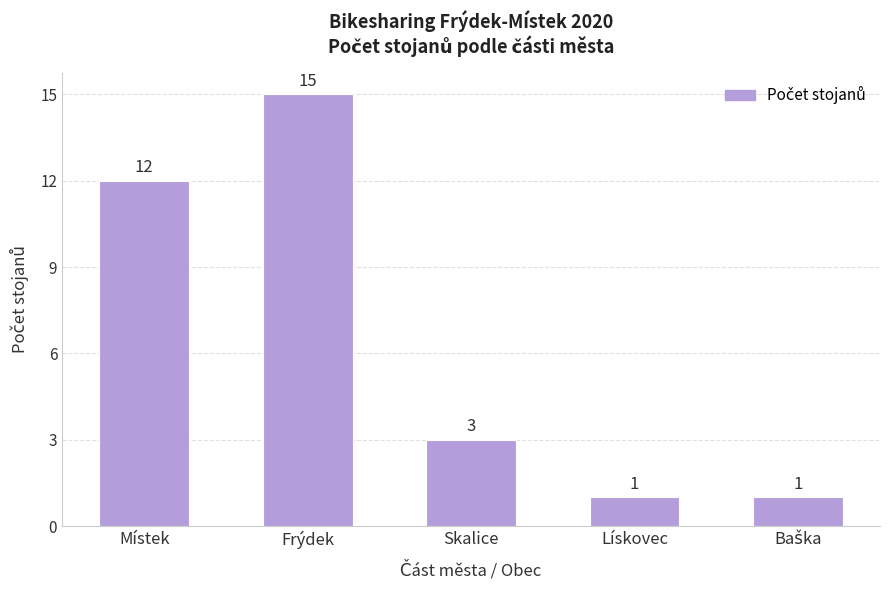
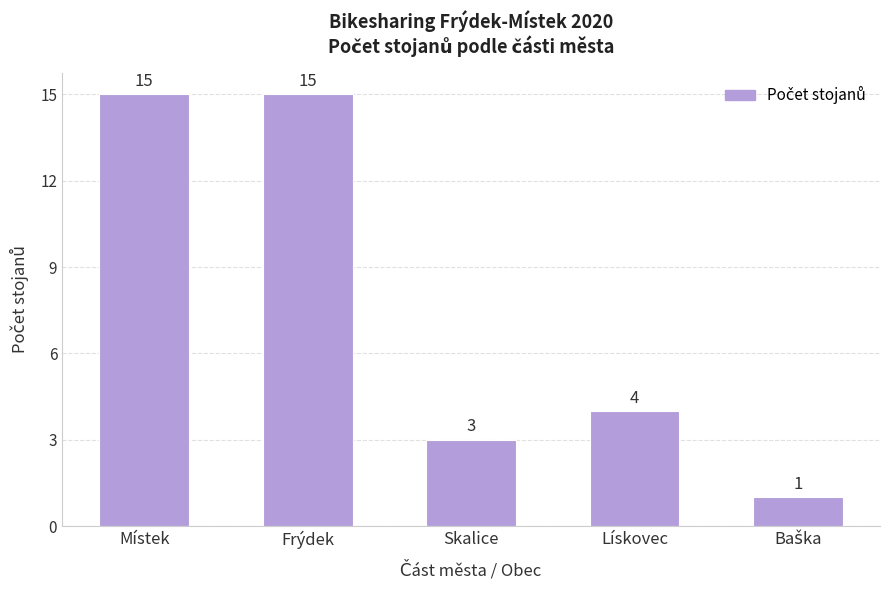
Místek: 12 -> 15
Lískovec: 1 -> 4
